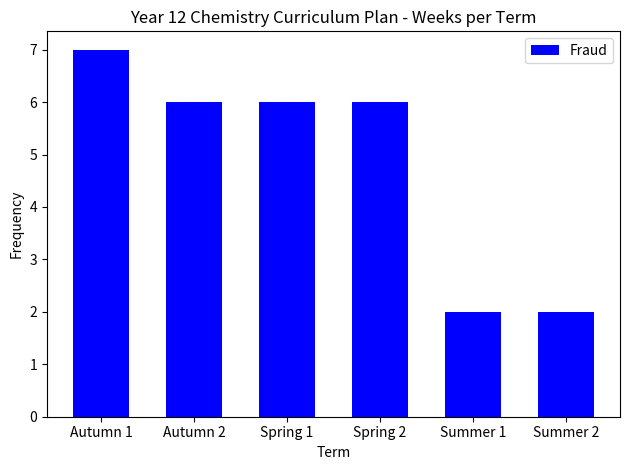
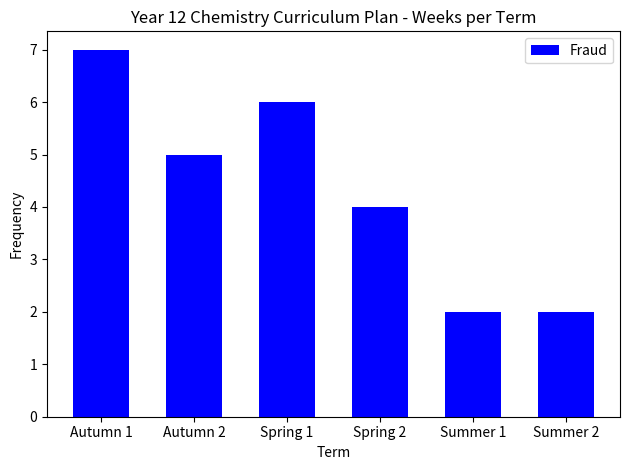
Autumn 2: 6 -> 5
Spring 2: 6 -> 4
